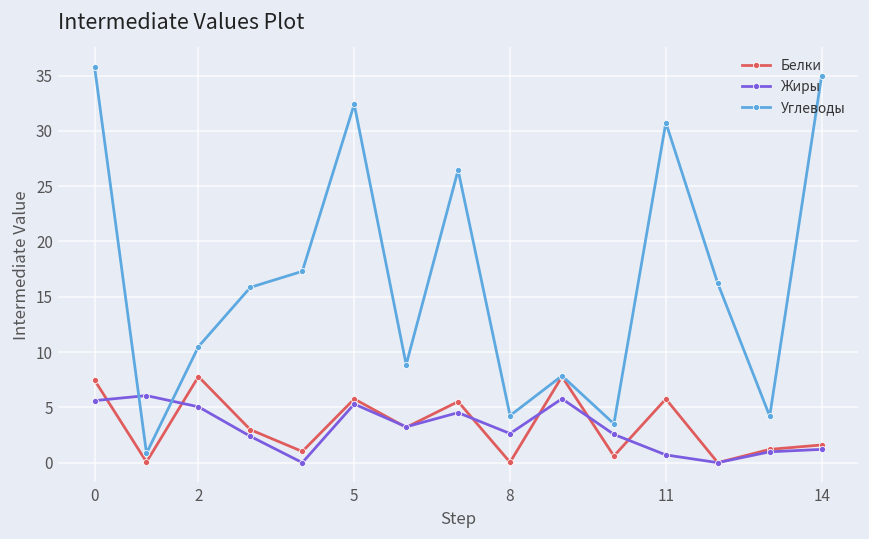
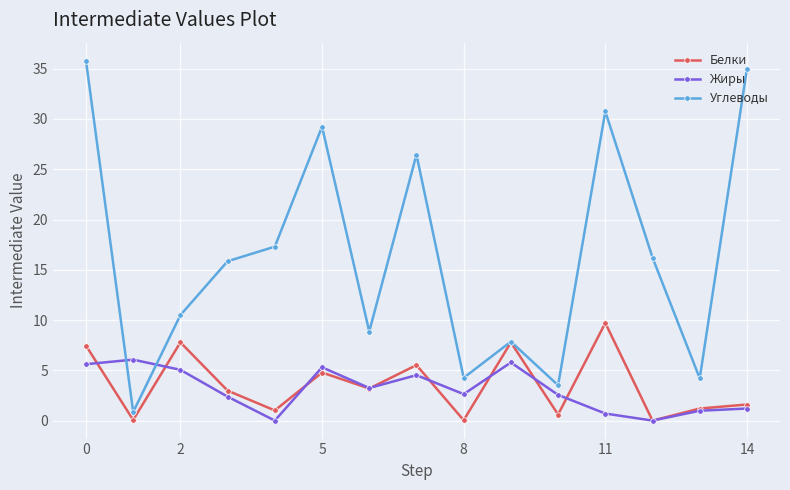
Белки, 5: 5.8 -> 4.8
Углеводы, 5: 32.4 -> 29.2
Белки, 11: 5.8 -> 9.7
